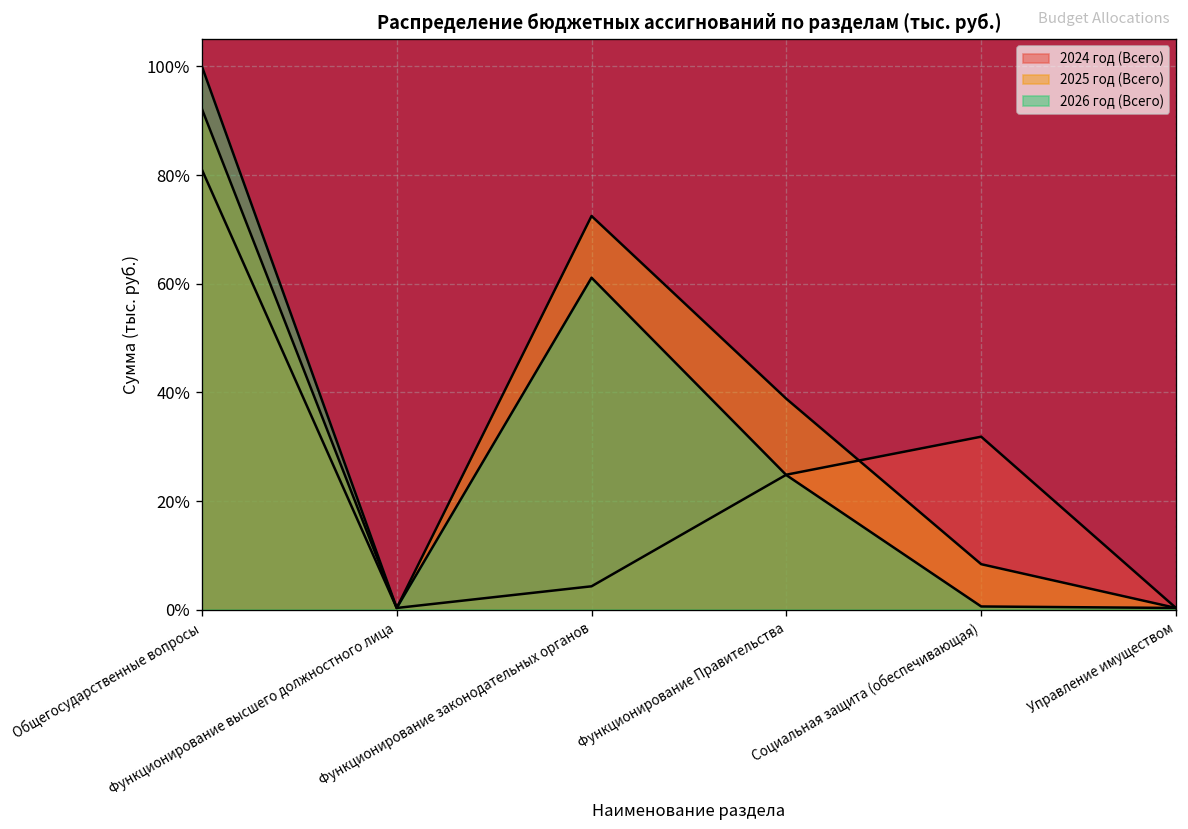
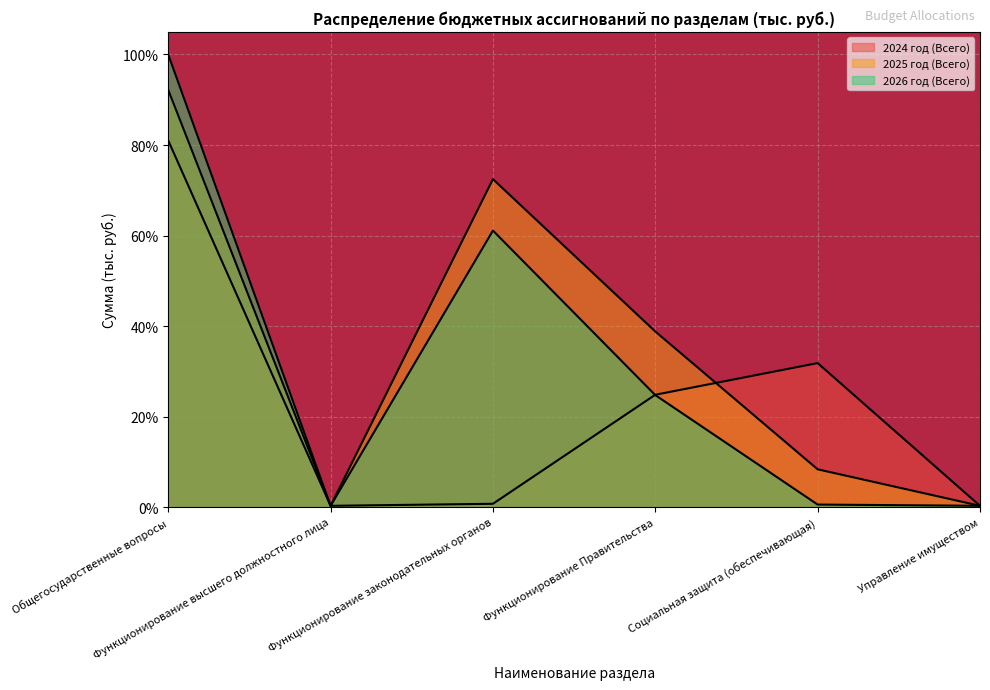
2024 год (Всего), Функционирование законодательных органов: 4% -> 1%
